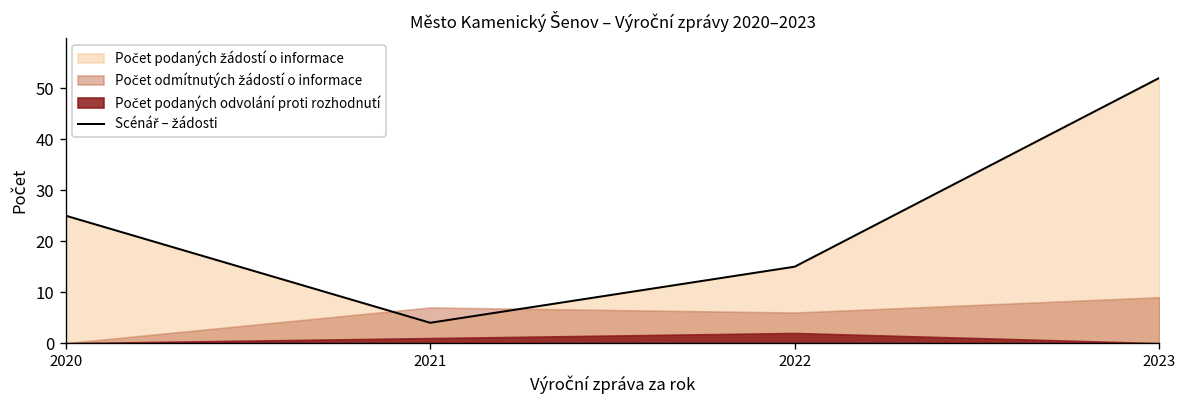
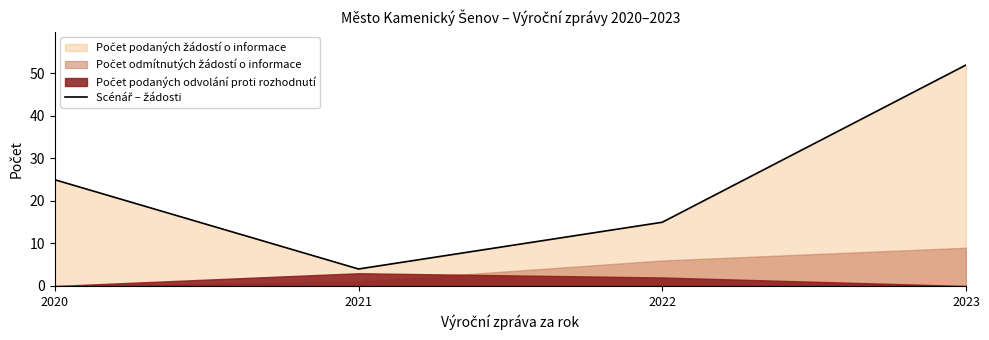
Počet odmítnutých žádostí o informace, 2021: 7 -> 1
Počet podaných odvolání proti rozhodnutí, 2021: 1 -> 3
